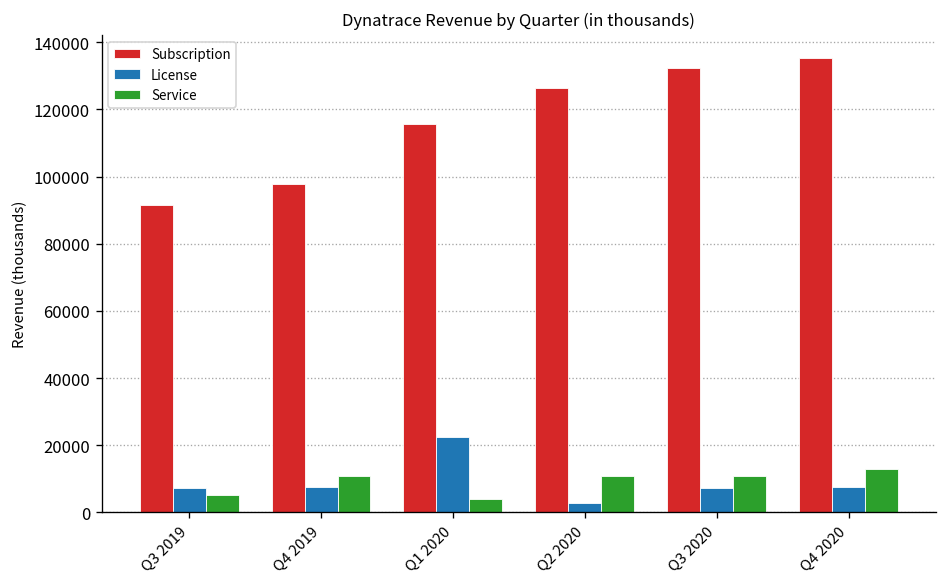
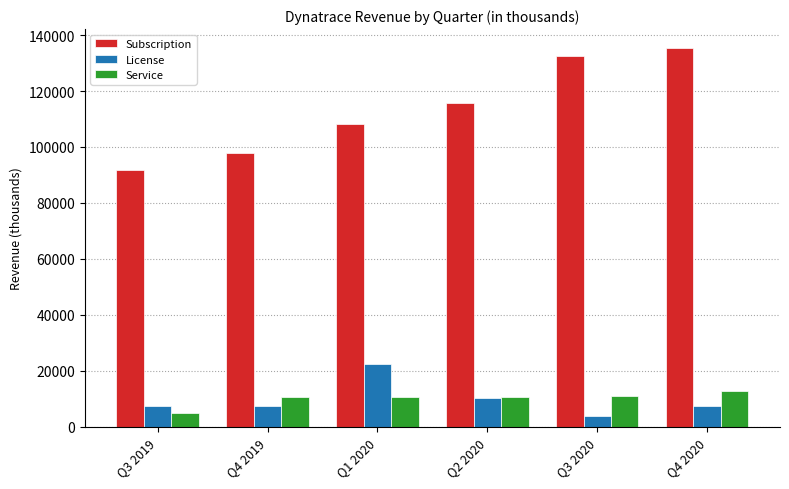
Subscription, Q1 2020: 116000 -> 108000
Service, Q1 2020: 4000 -> 11000
Subscription, Q2 2020: 127000 -> 116000
License, Q2 2020: 3000 -> 10000
License, Q3 2020: 7000 -> 4000
